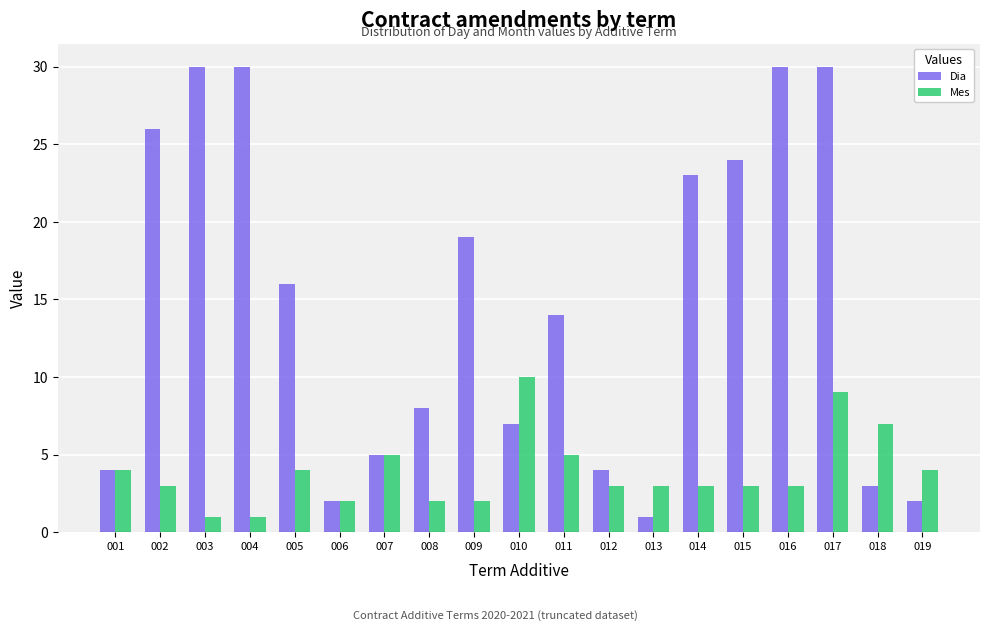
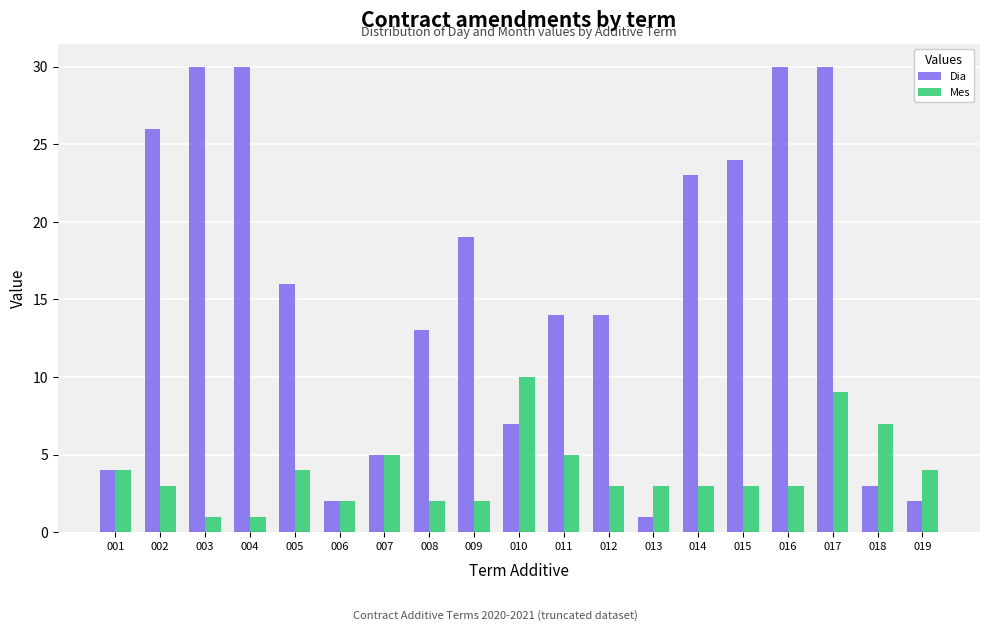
Dia, 008: 8 -> 13
Dia, 012: 4 -> 14
